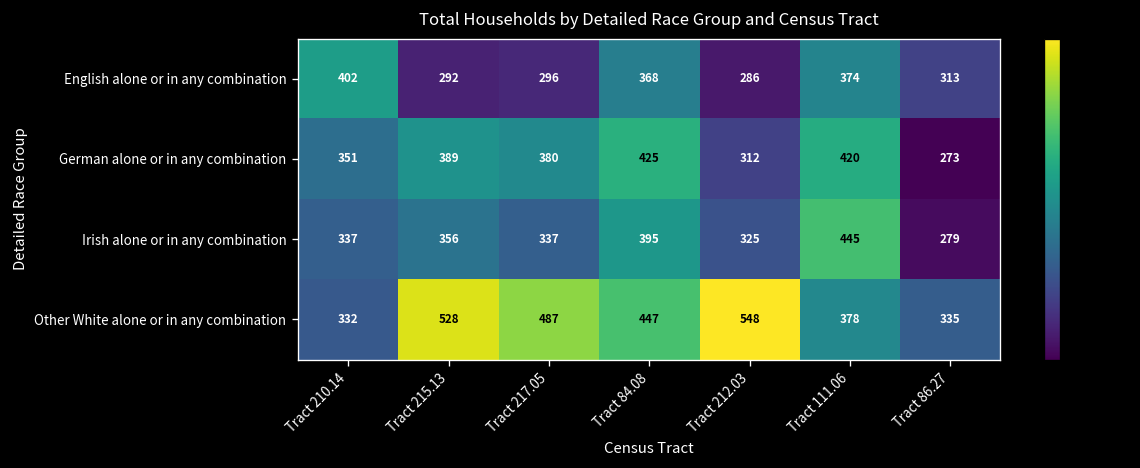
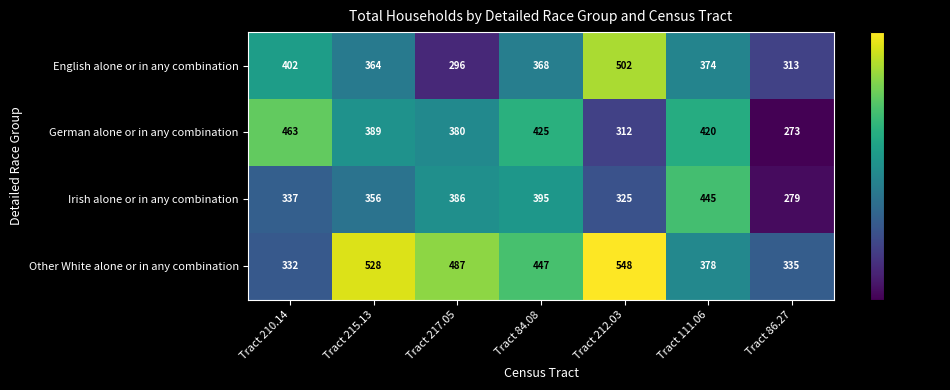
English alone or in any combination, Tract 215.13: 292 -> 364
English alone or in any combination, Tract 212.03: 286 -> 502
German alone or in any combination, Tract 210.14: 351 -> 463
Irish alone or in any combination, Tract 217.05: 337 -> 386
